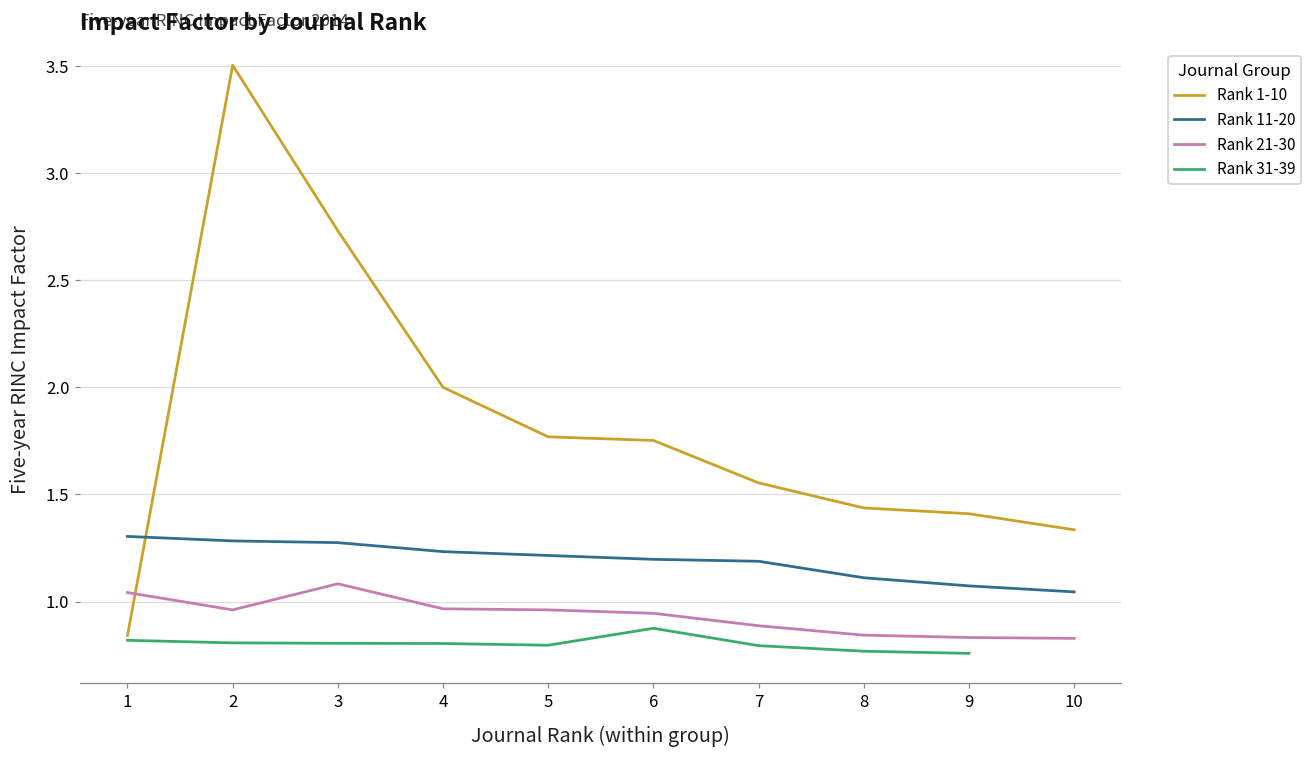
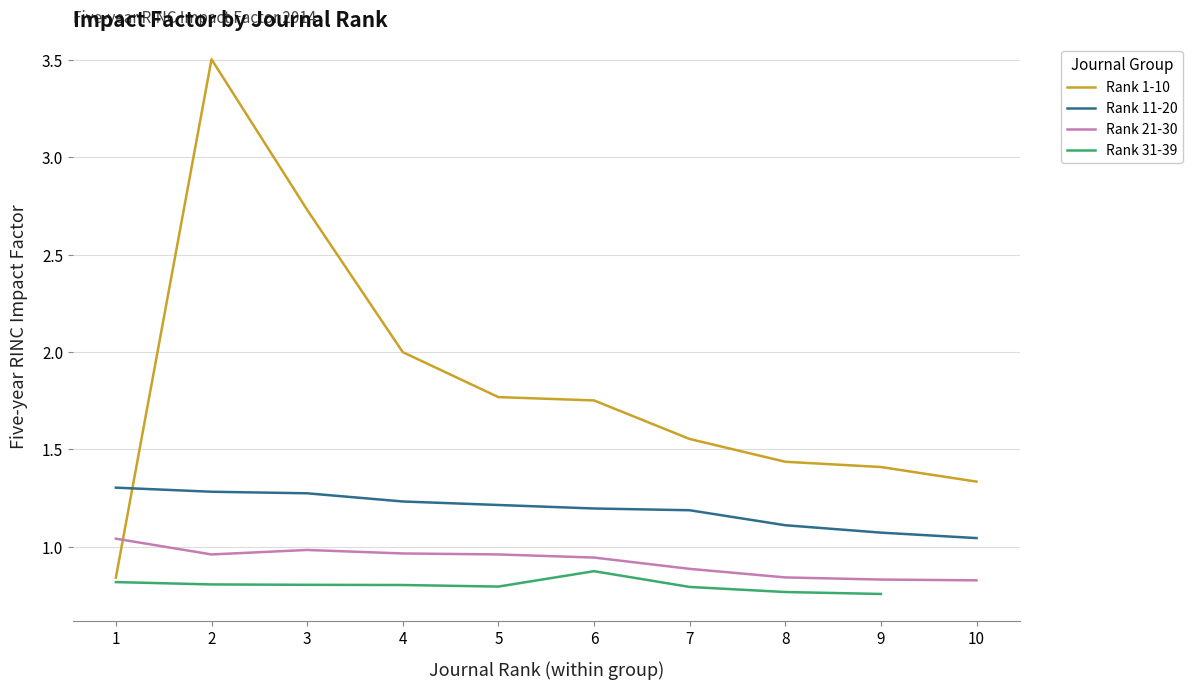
Rank 21-30, 3: 1.08 -> 0.98
